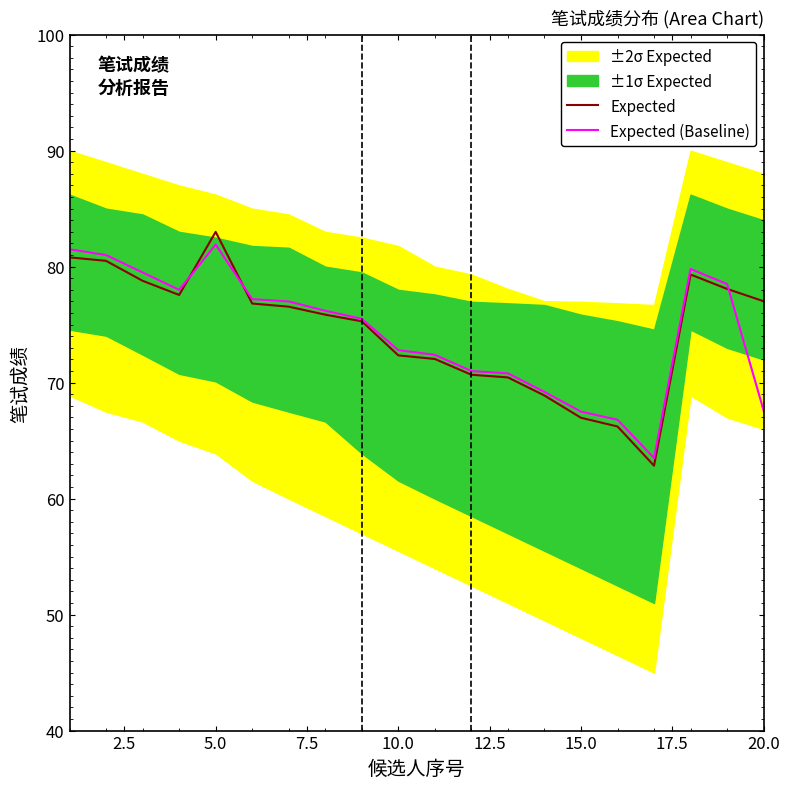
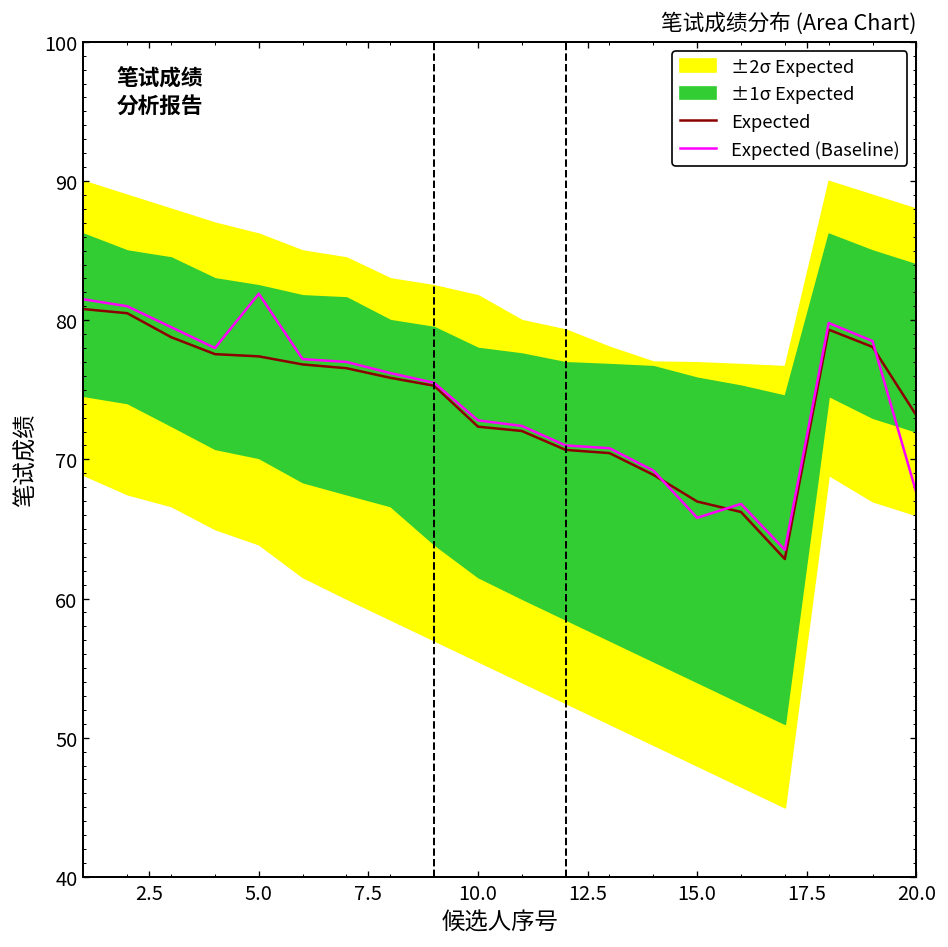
Expected, 5.0: 83.0 -> 77.4
Expected (Baseline), 15.0: 67.5 -> 65.8
Expected, 20.0: 77.0 -> 73.2
